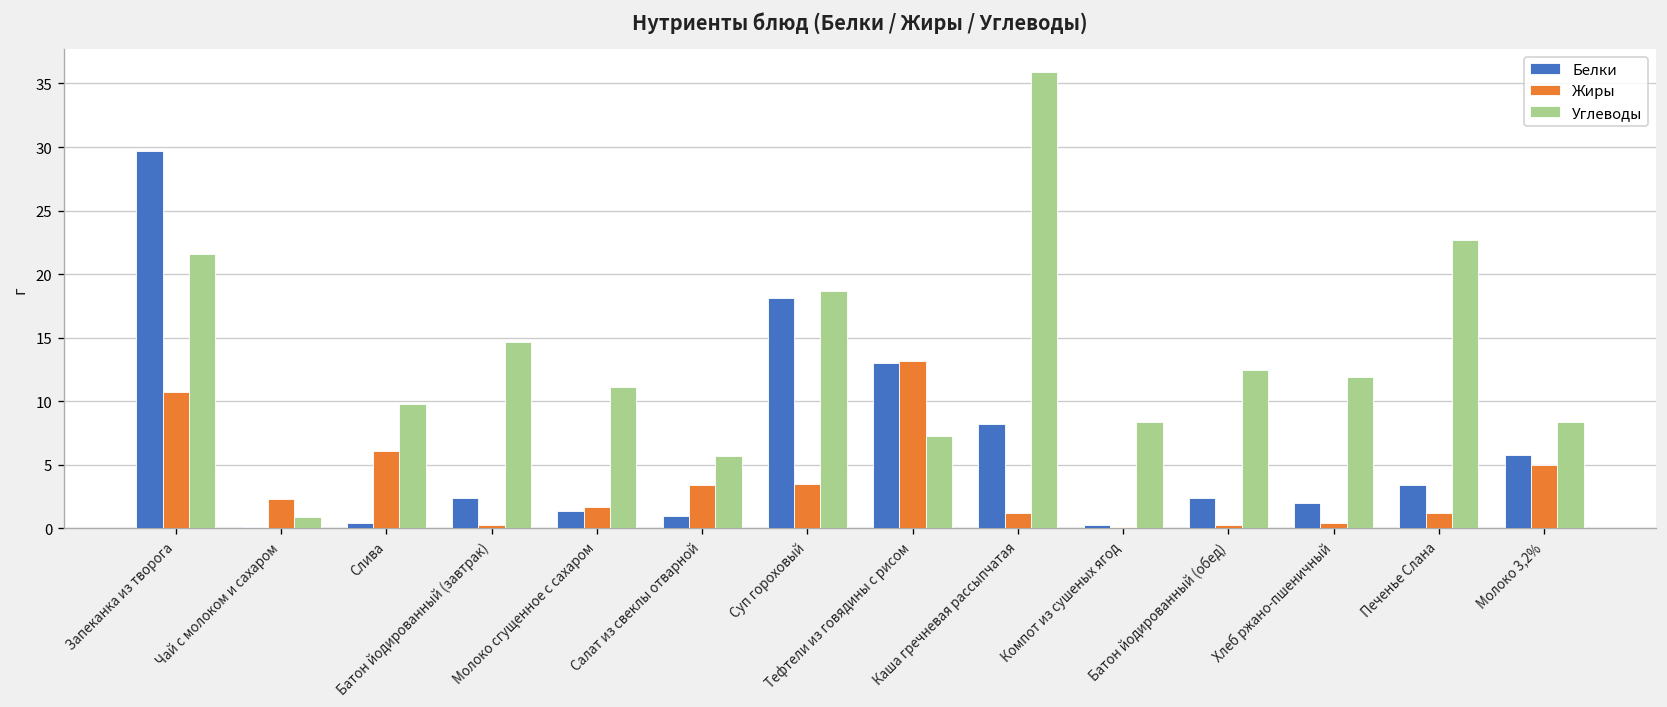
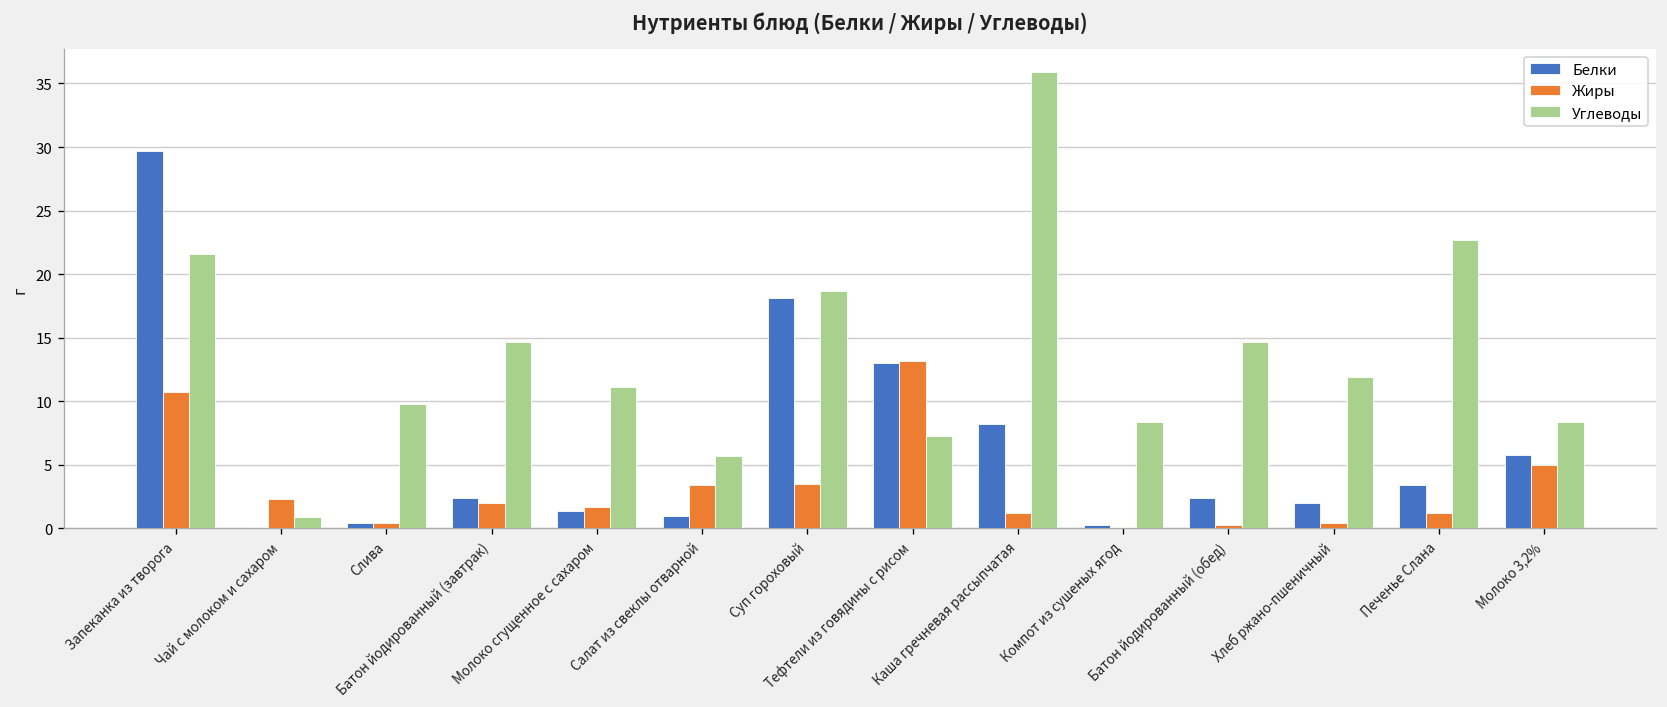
Жиры, Слива: 6.1 -> 0.4
Жиры, Батон йодированный (завтрак): 0.3 -> 2.0
Углеводы, Батон йодированный (обед): 12.5 -> 14.7
